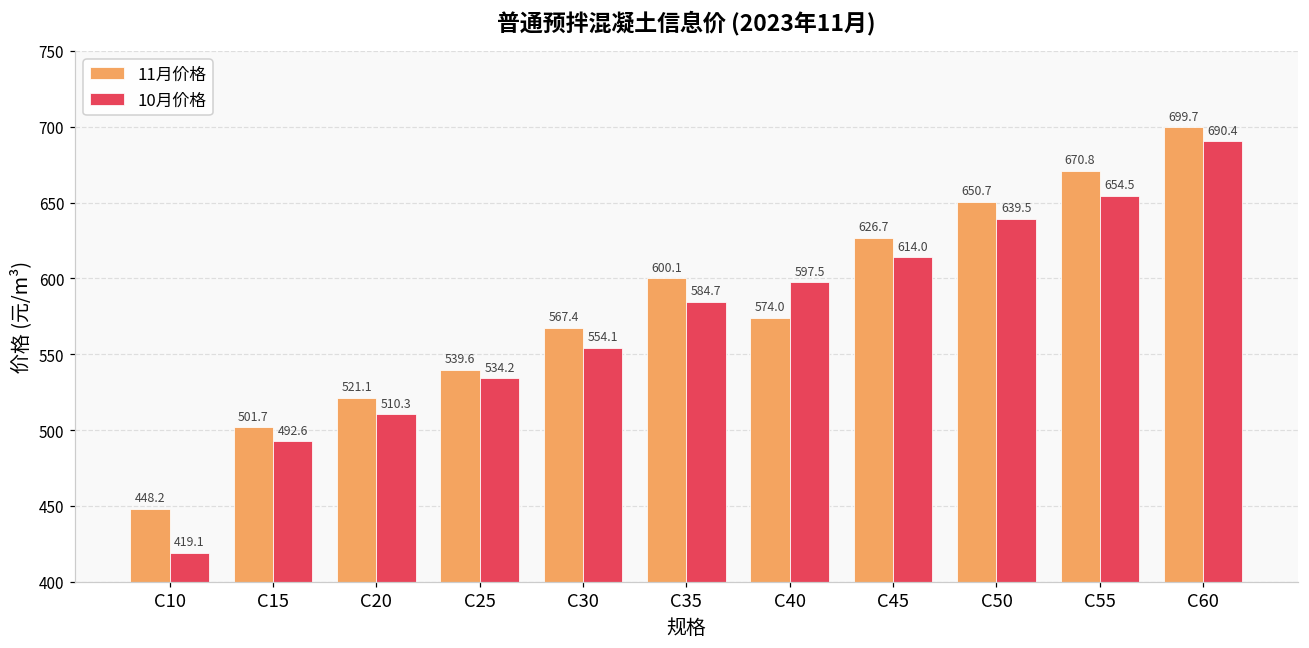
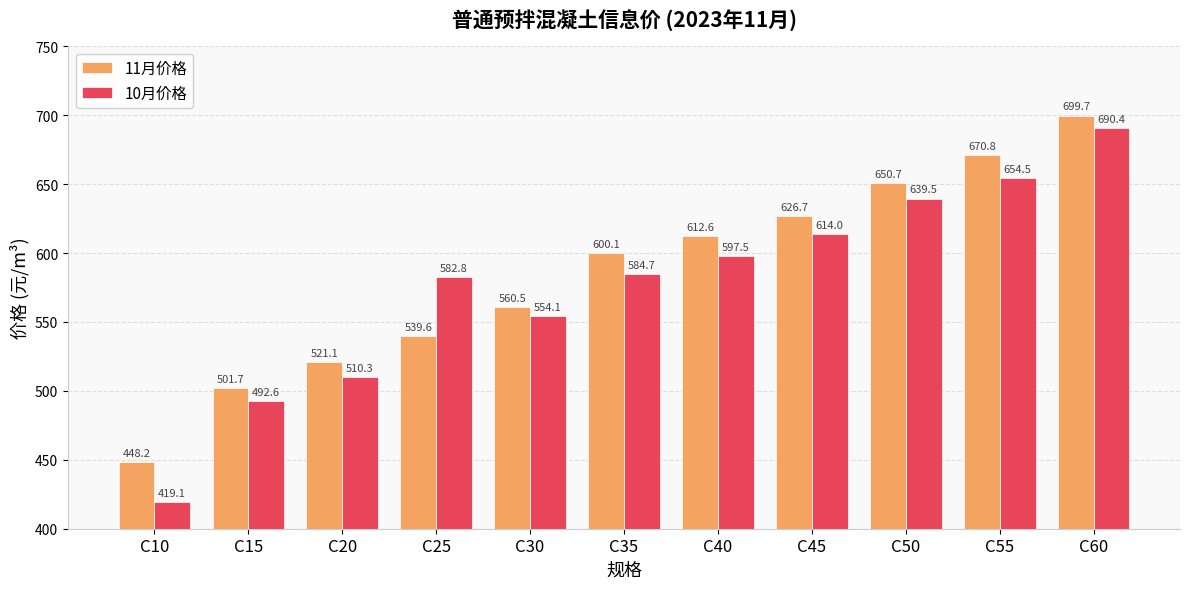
10月价格, C25: 534.2 -> 582.8
11月价格, C30: 567.4 -> 560.5
11月价格, C40: 574.0 -> 612.6
